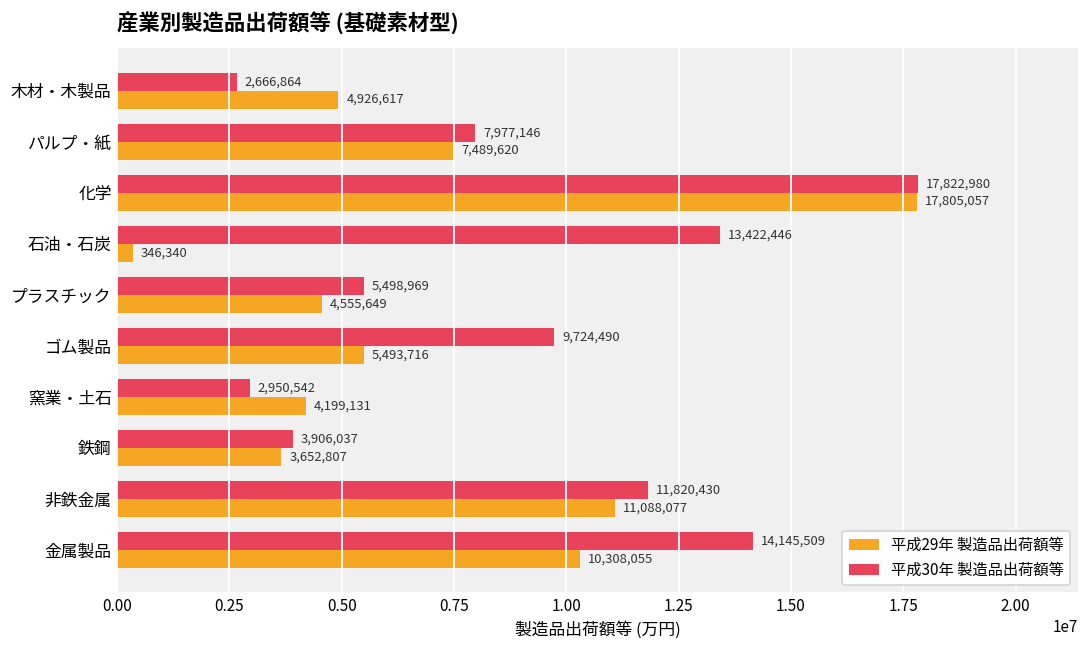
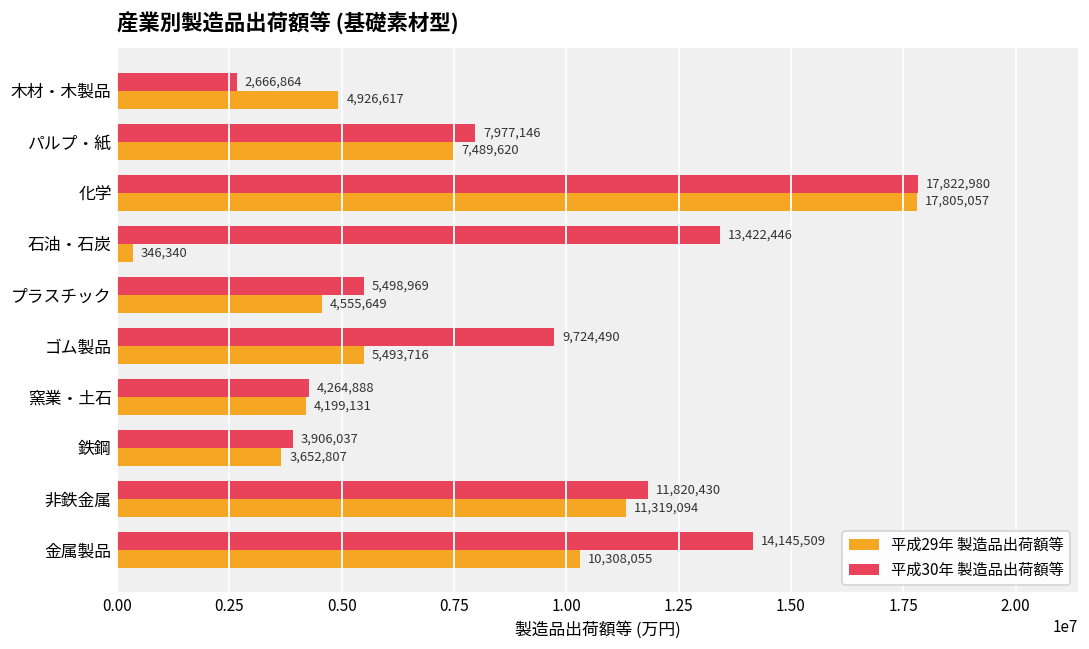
平成30年 製造品出荷額等, 窯業・土石: 2,950,542 -> 4,264,888
平成29年 製造品出荷額等, 非鉄金属: 11,088,077 -> 11,319,094
